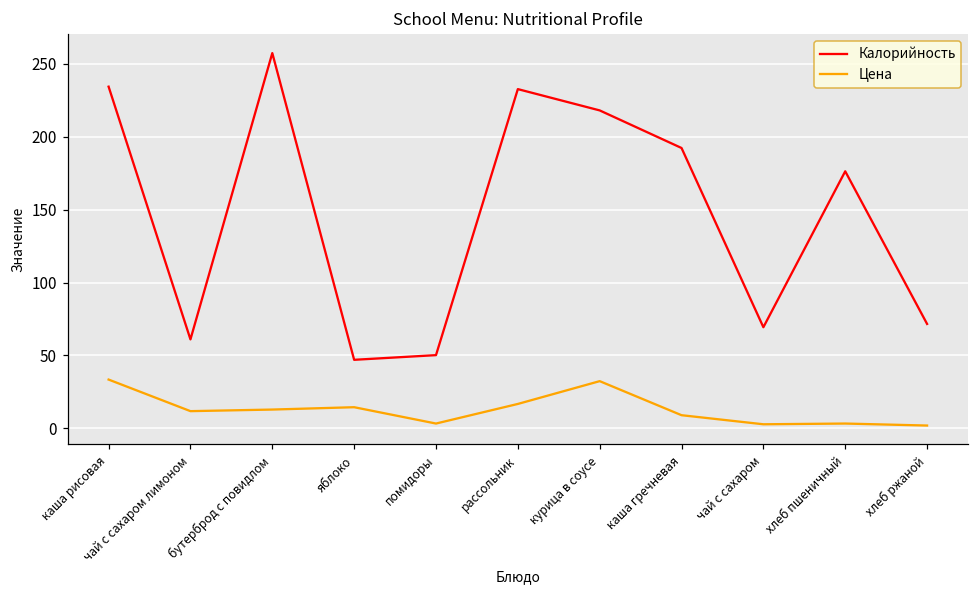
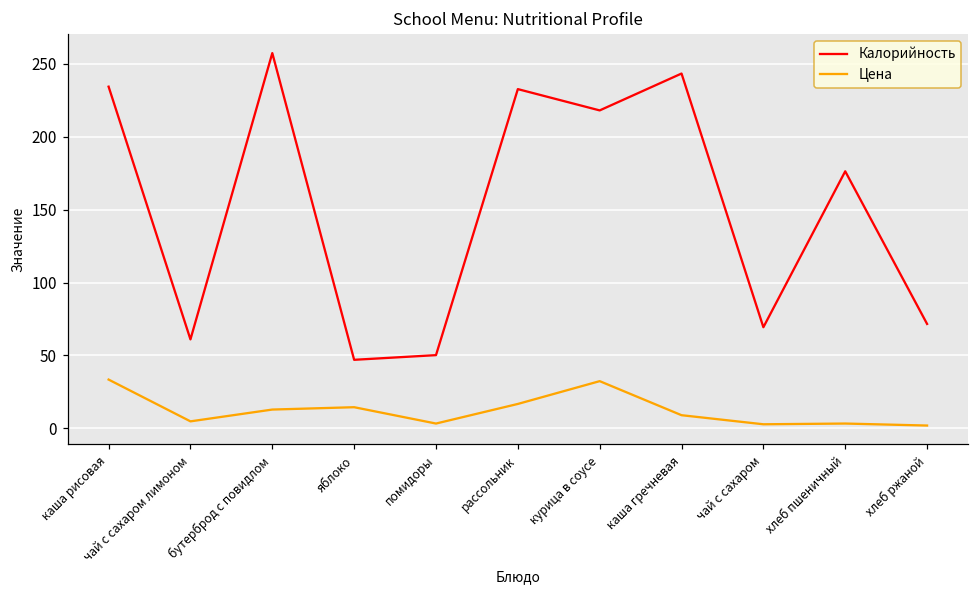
Цена, чай с сахаром лимоном: 12 -> 5
Калорийность, каша гречневая: 192 -> 243
